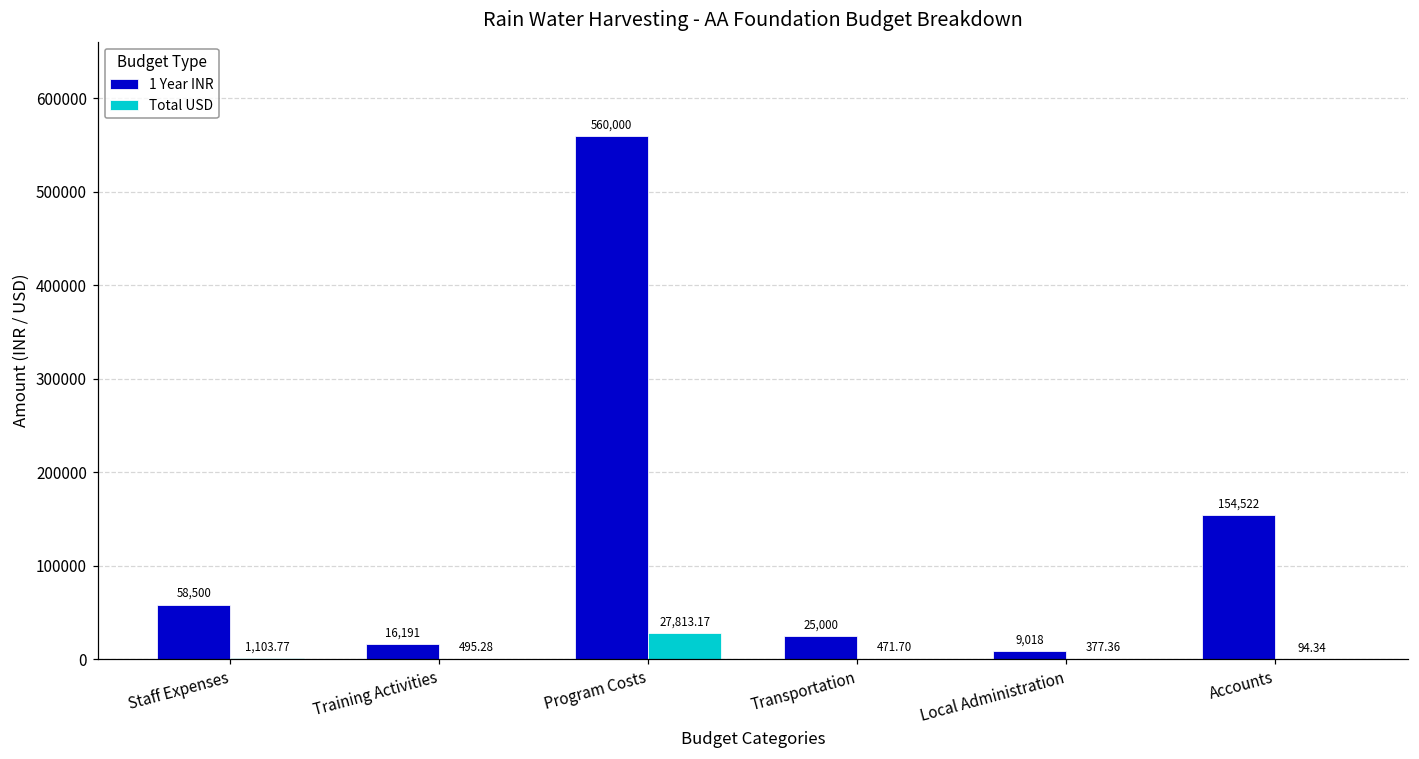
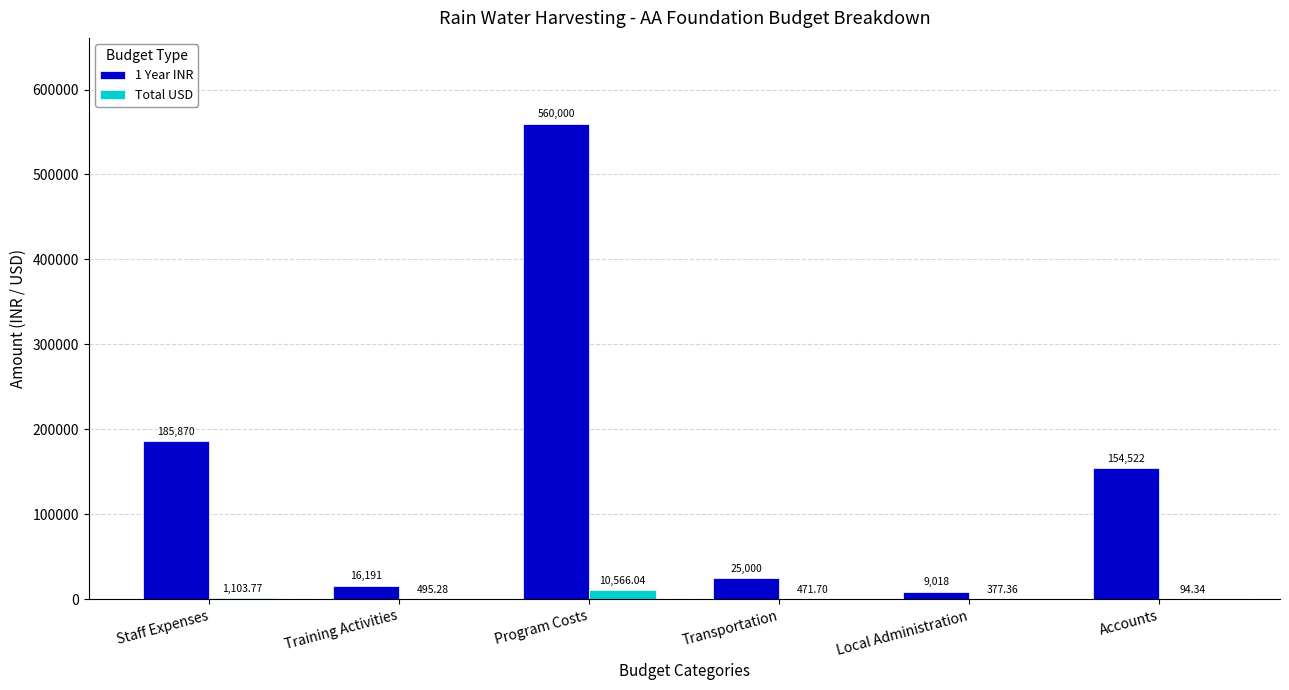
1 Year INR, Staff Expenses: 58,500 -> 185,870
Total USD, Program Costs: 27,813.17 -> 10,566.04
